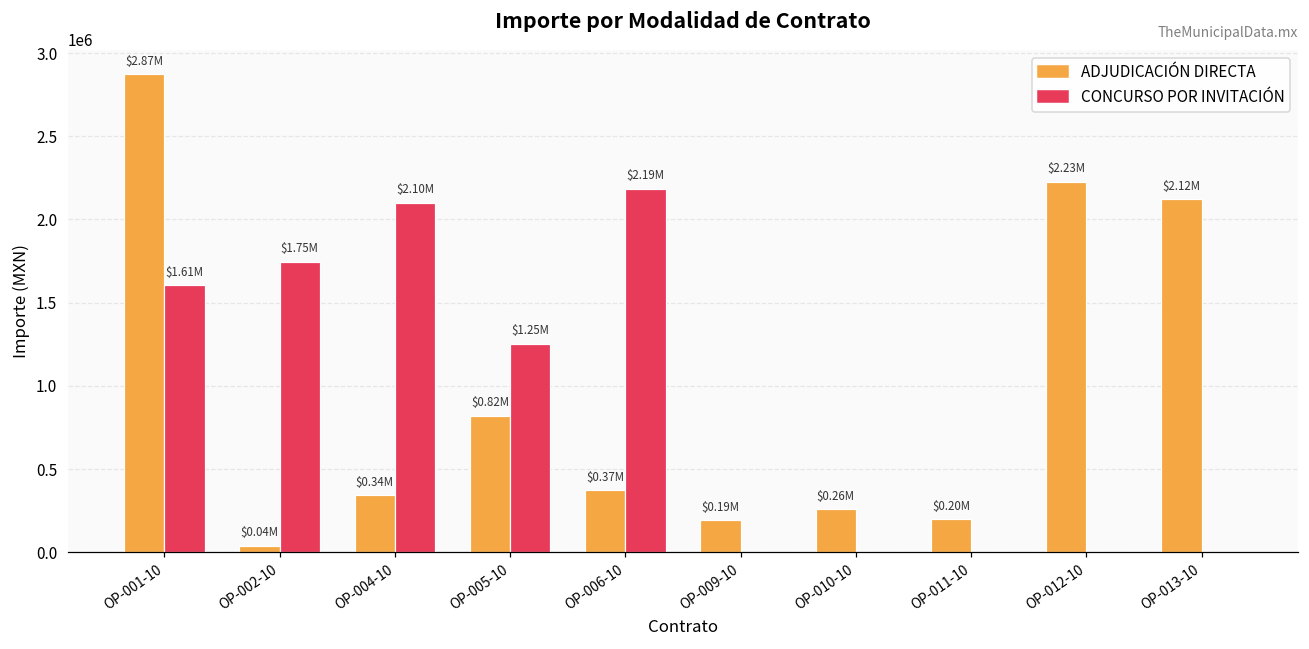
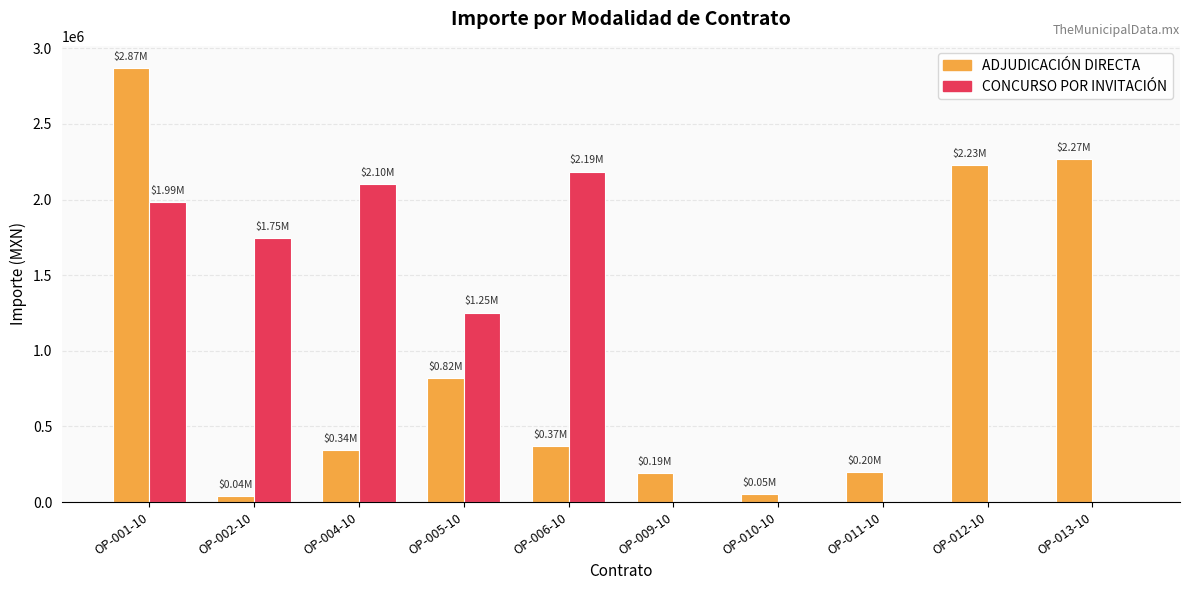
CONCURSO POR INVITACIÓN, OP-001-10: $1.61M -> $1.99M
ADJUDICACIÓN DIRECTA, OP-010-10: $0.26M -> $0.05M
ADJUDICACIÓN DIRECTA, OP-013-10: $2.12M -> $2.27M
